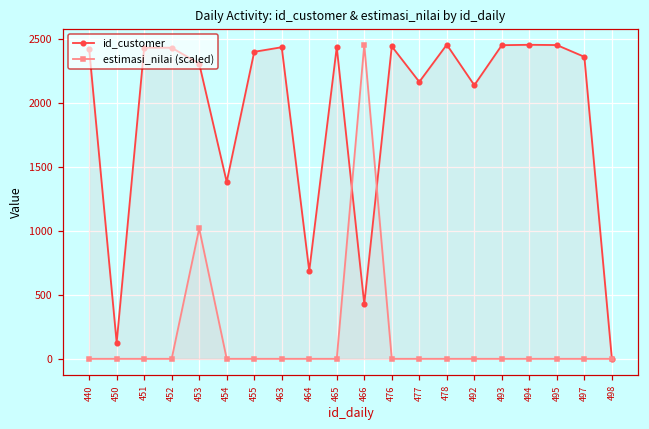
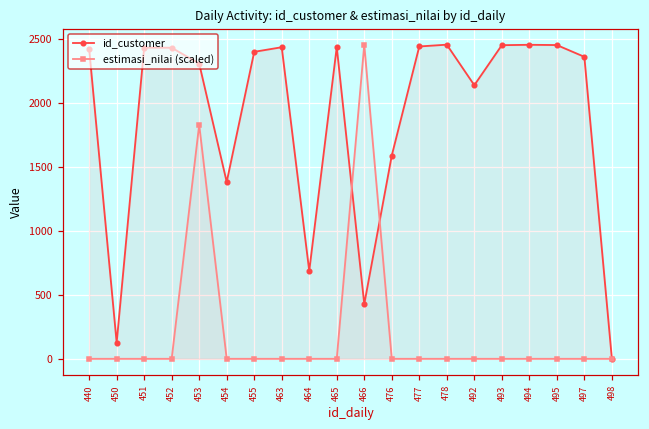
estimasi_nilai (scaled), 453: 1020 -> 1830
id_customer, 476: 2440 -> 1590
id_customer, 477: 2170 -> 2440
